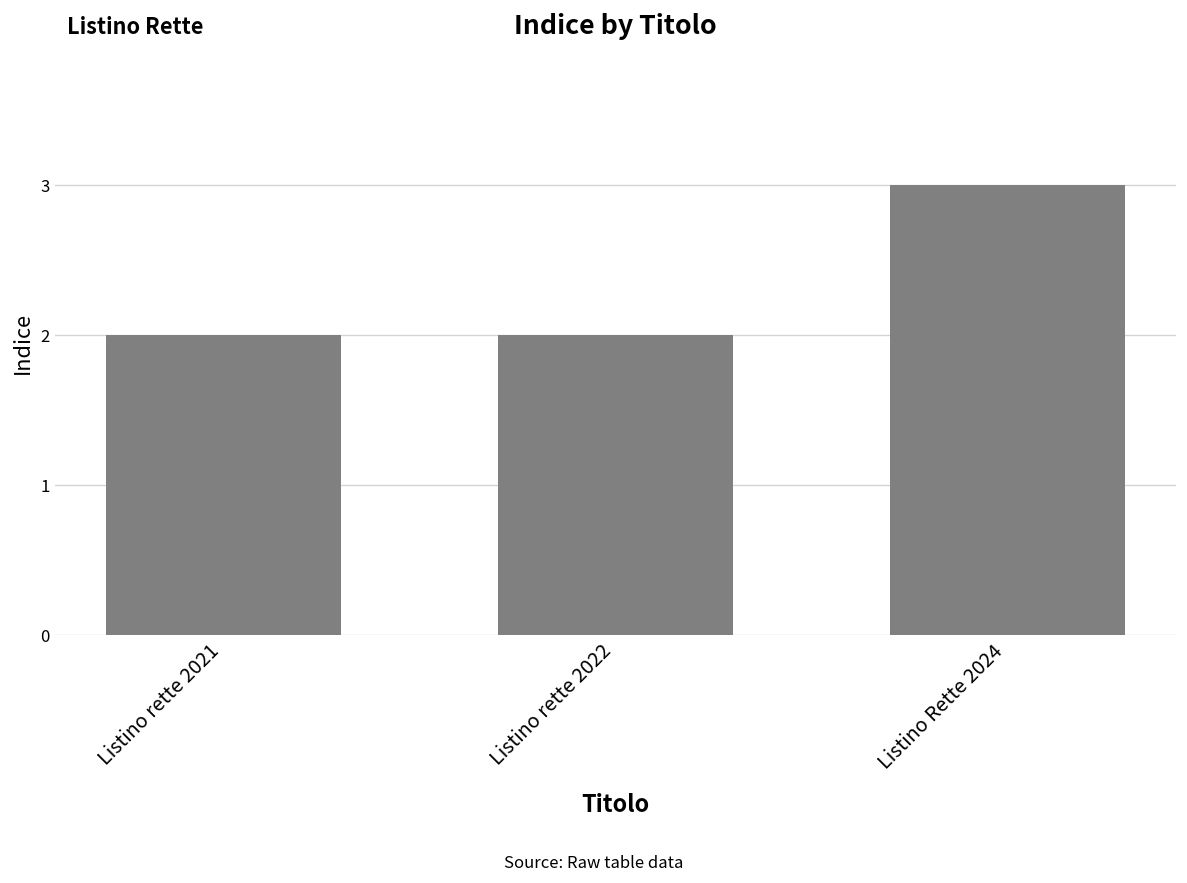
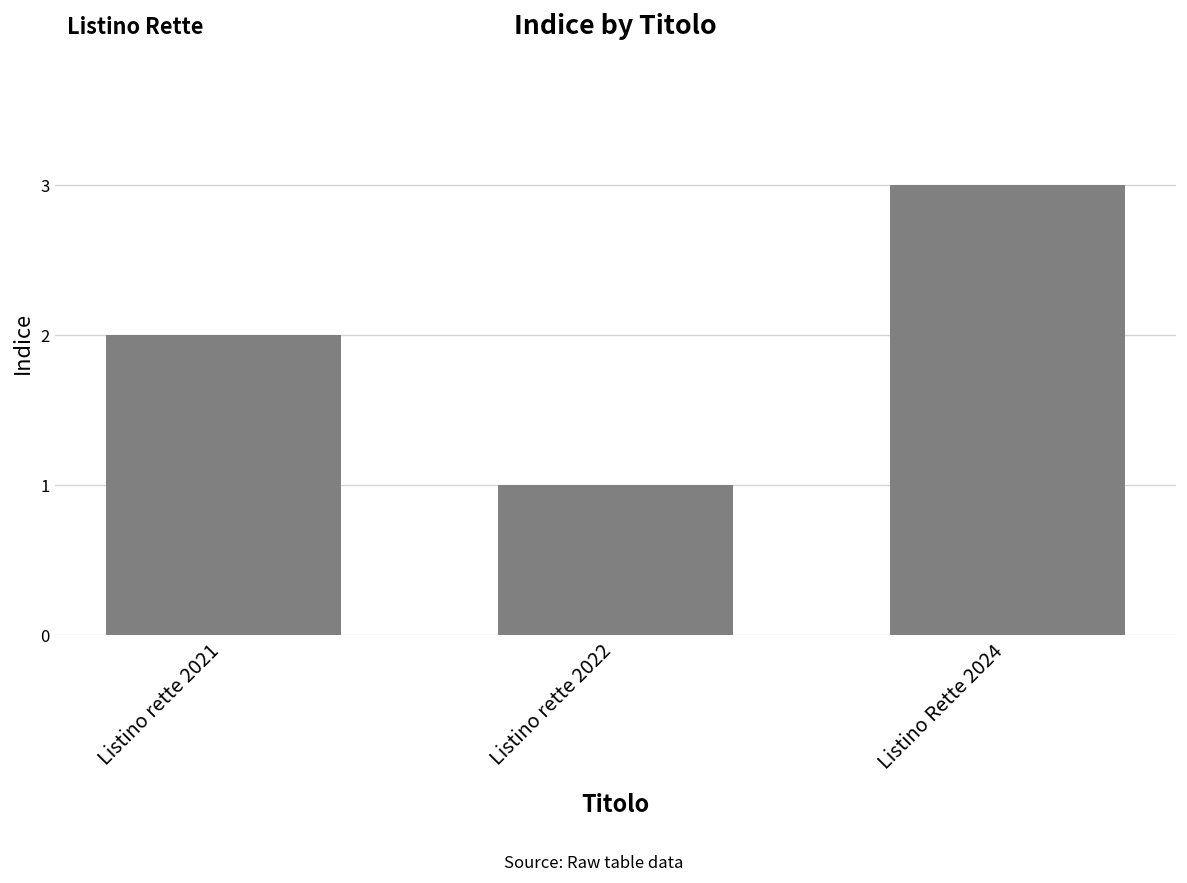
Listino rette 2022: 2 -> 1
